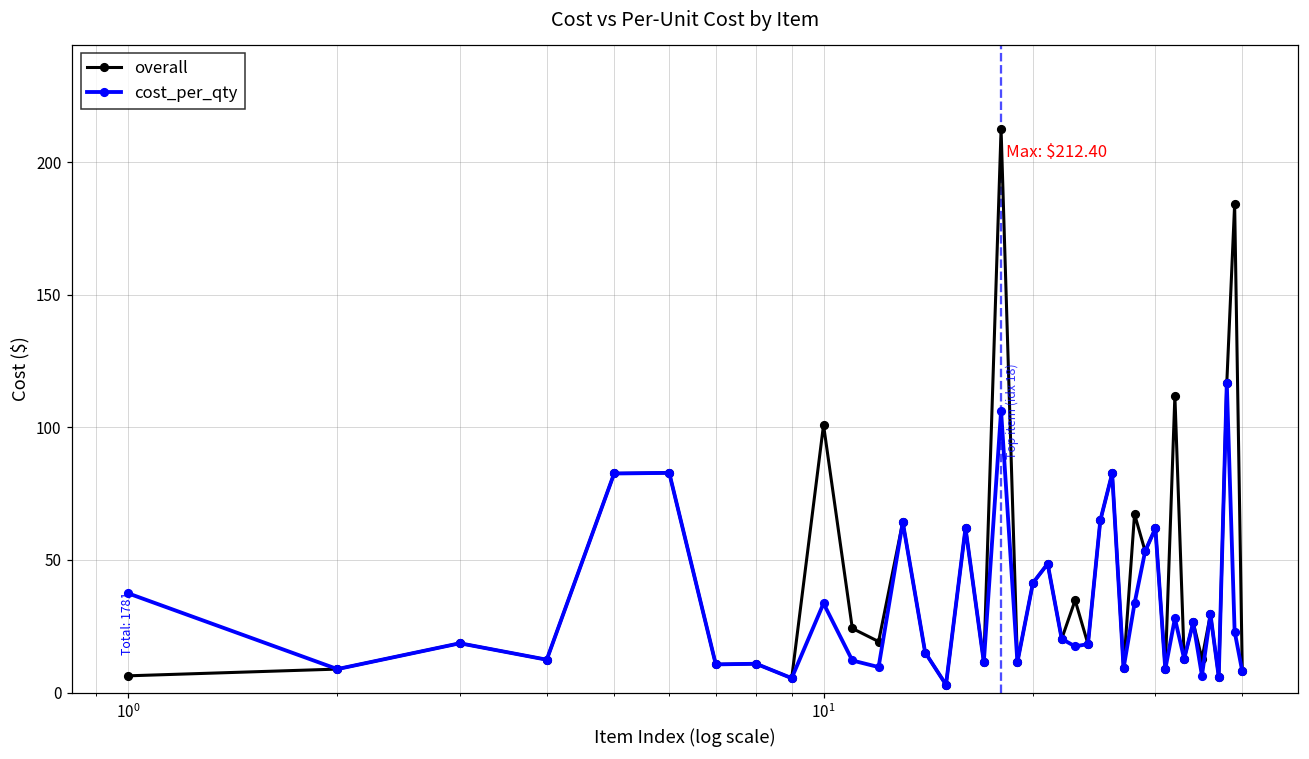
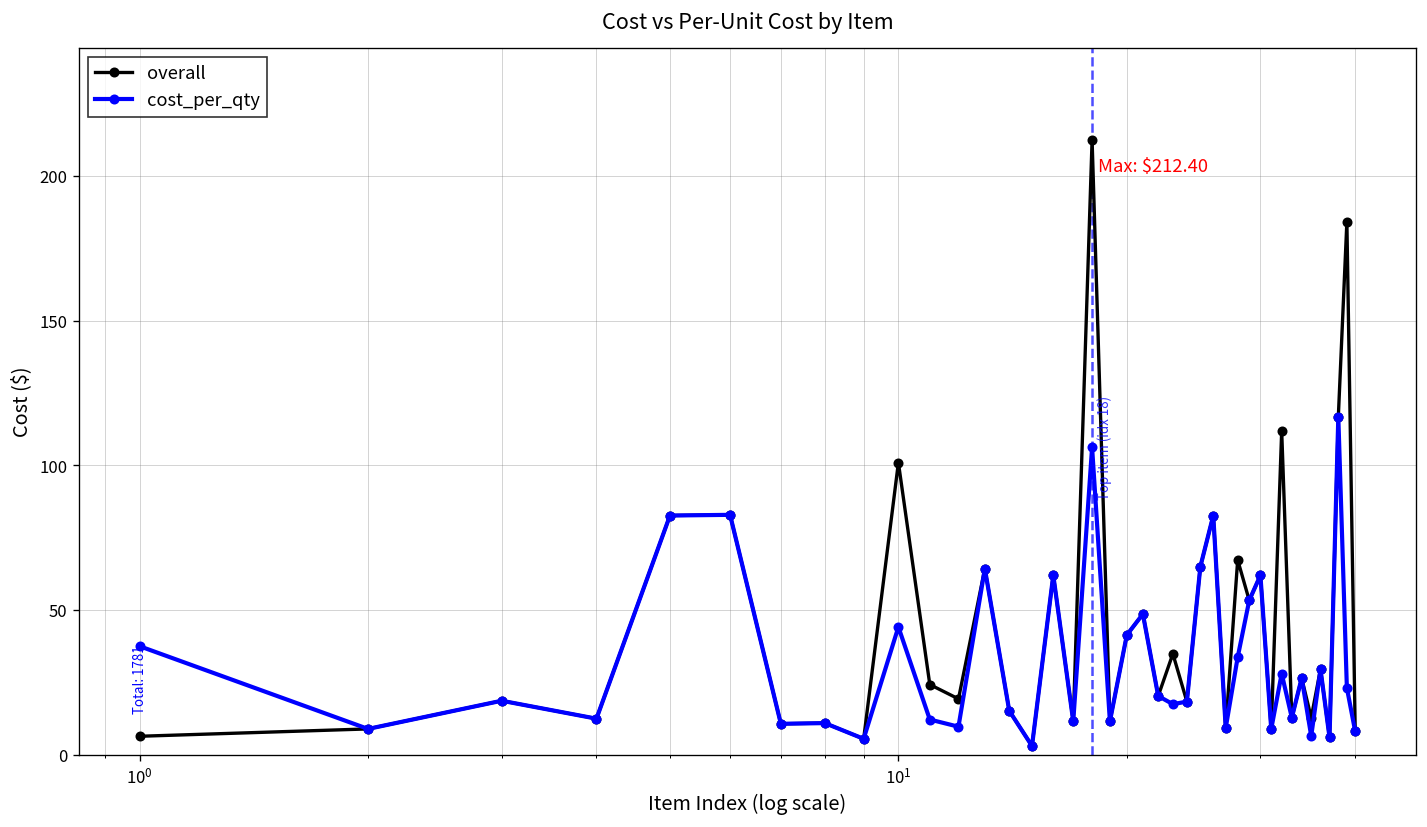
cost_per_qty, 10^1: 34 -> 44
